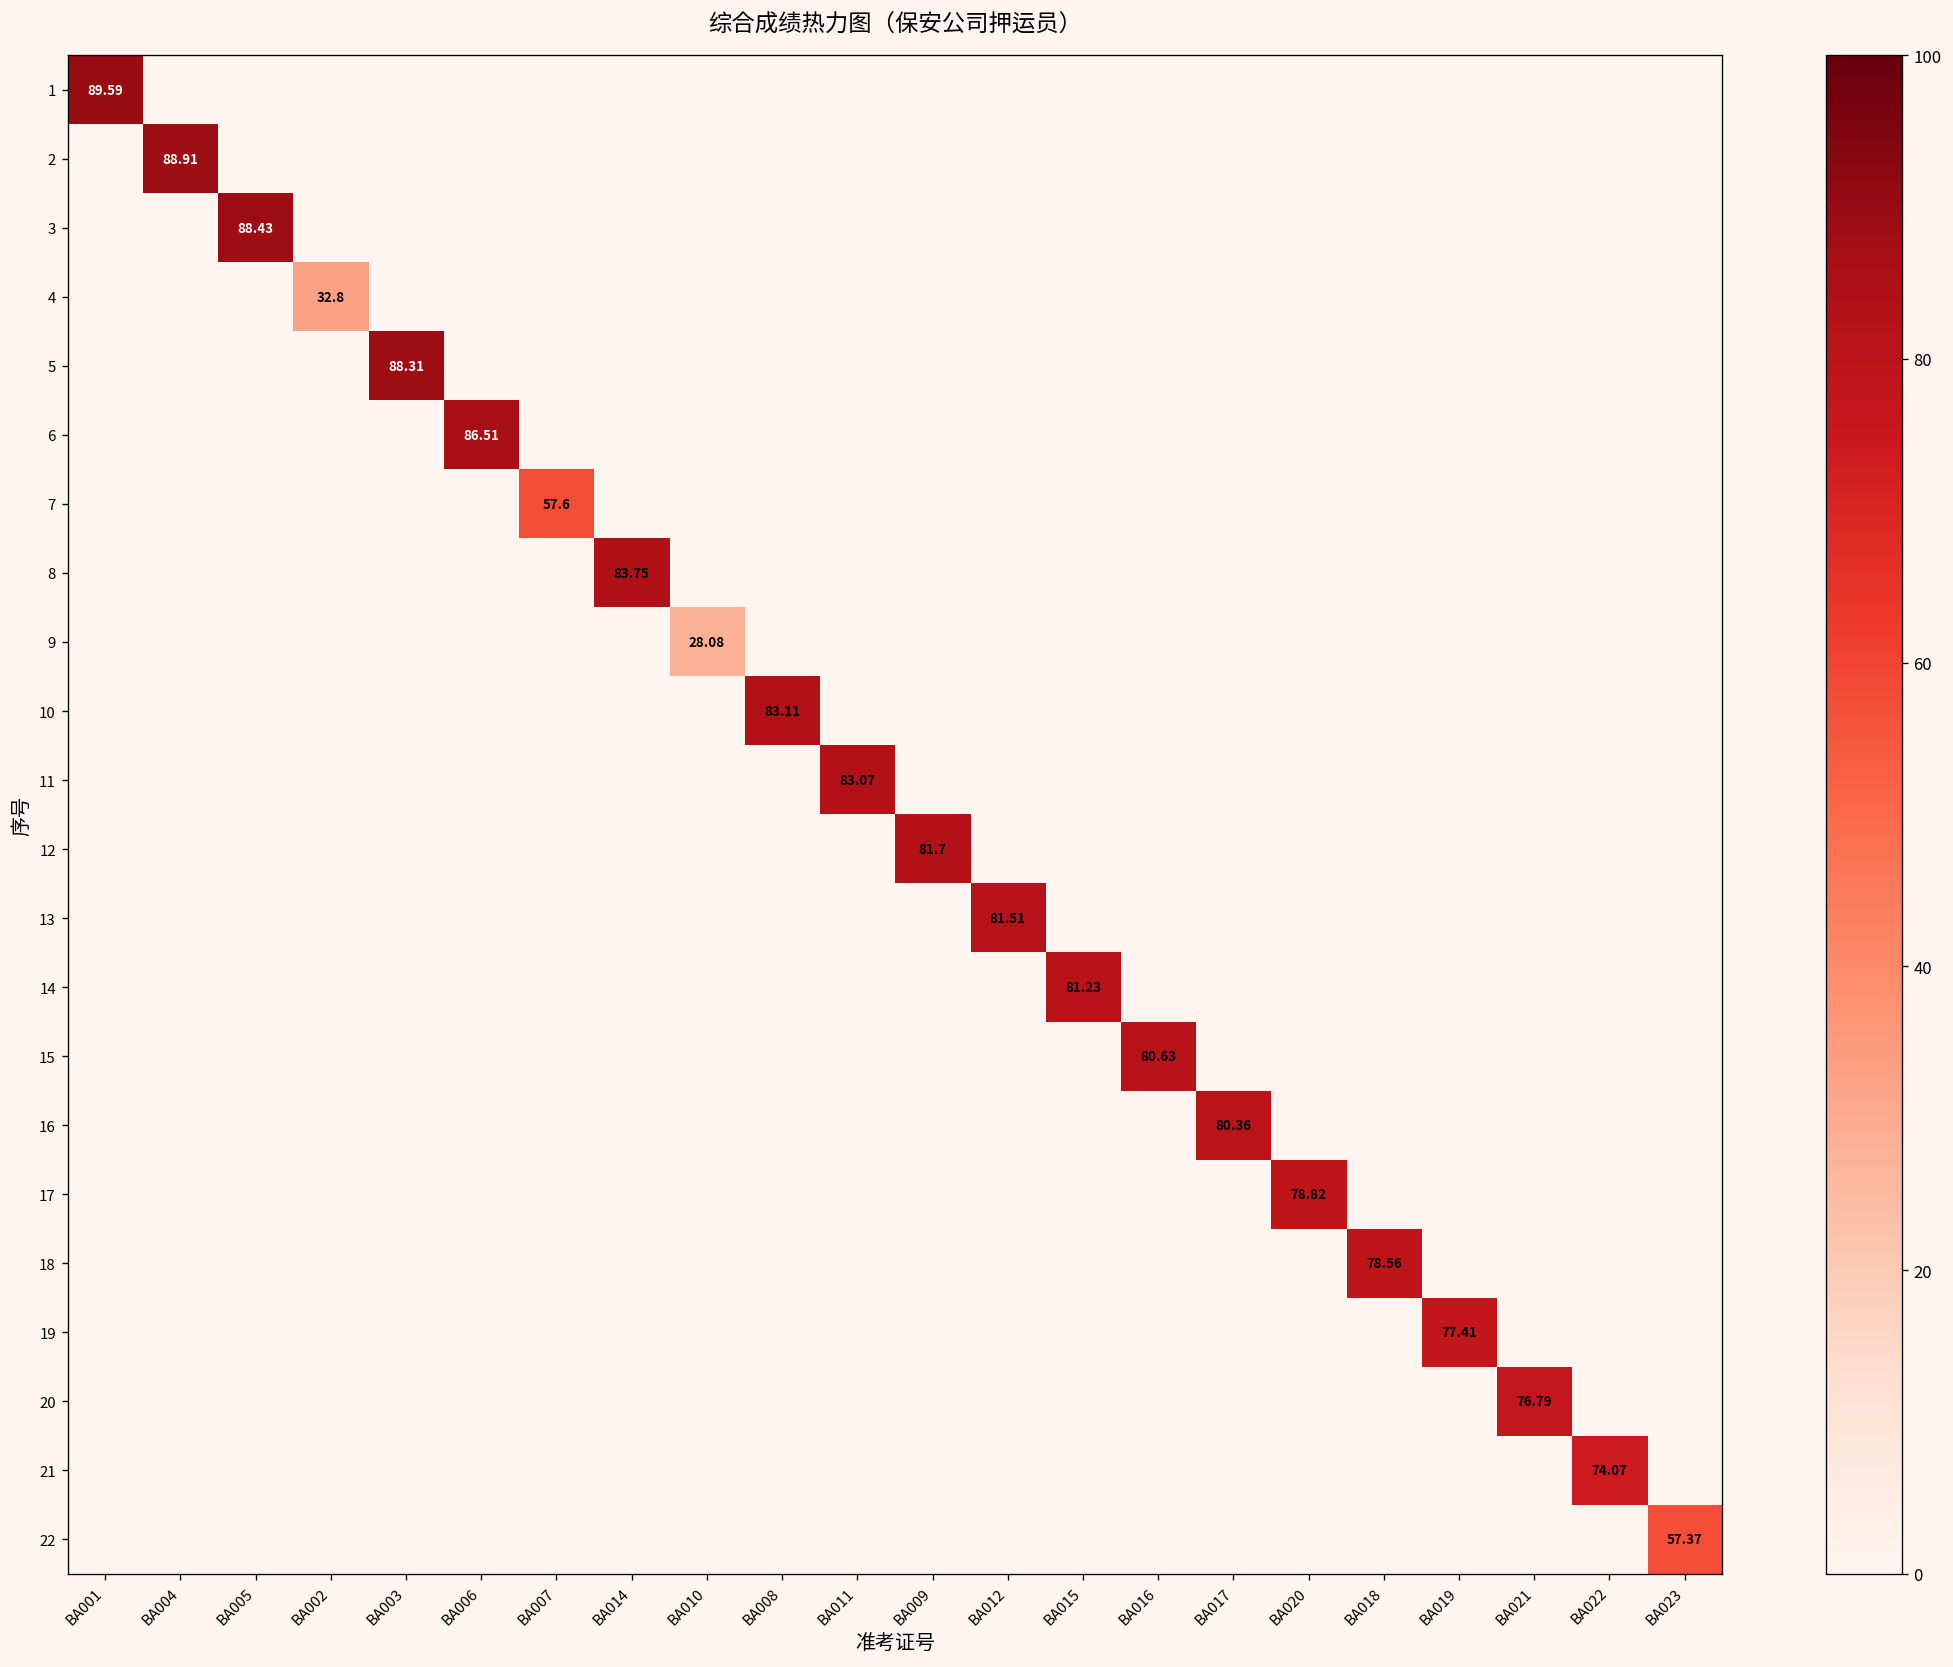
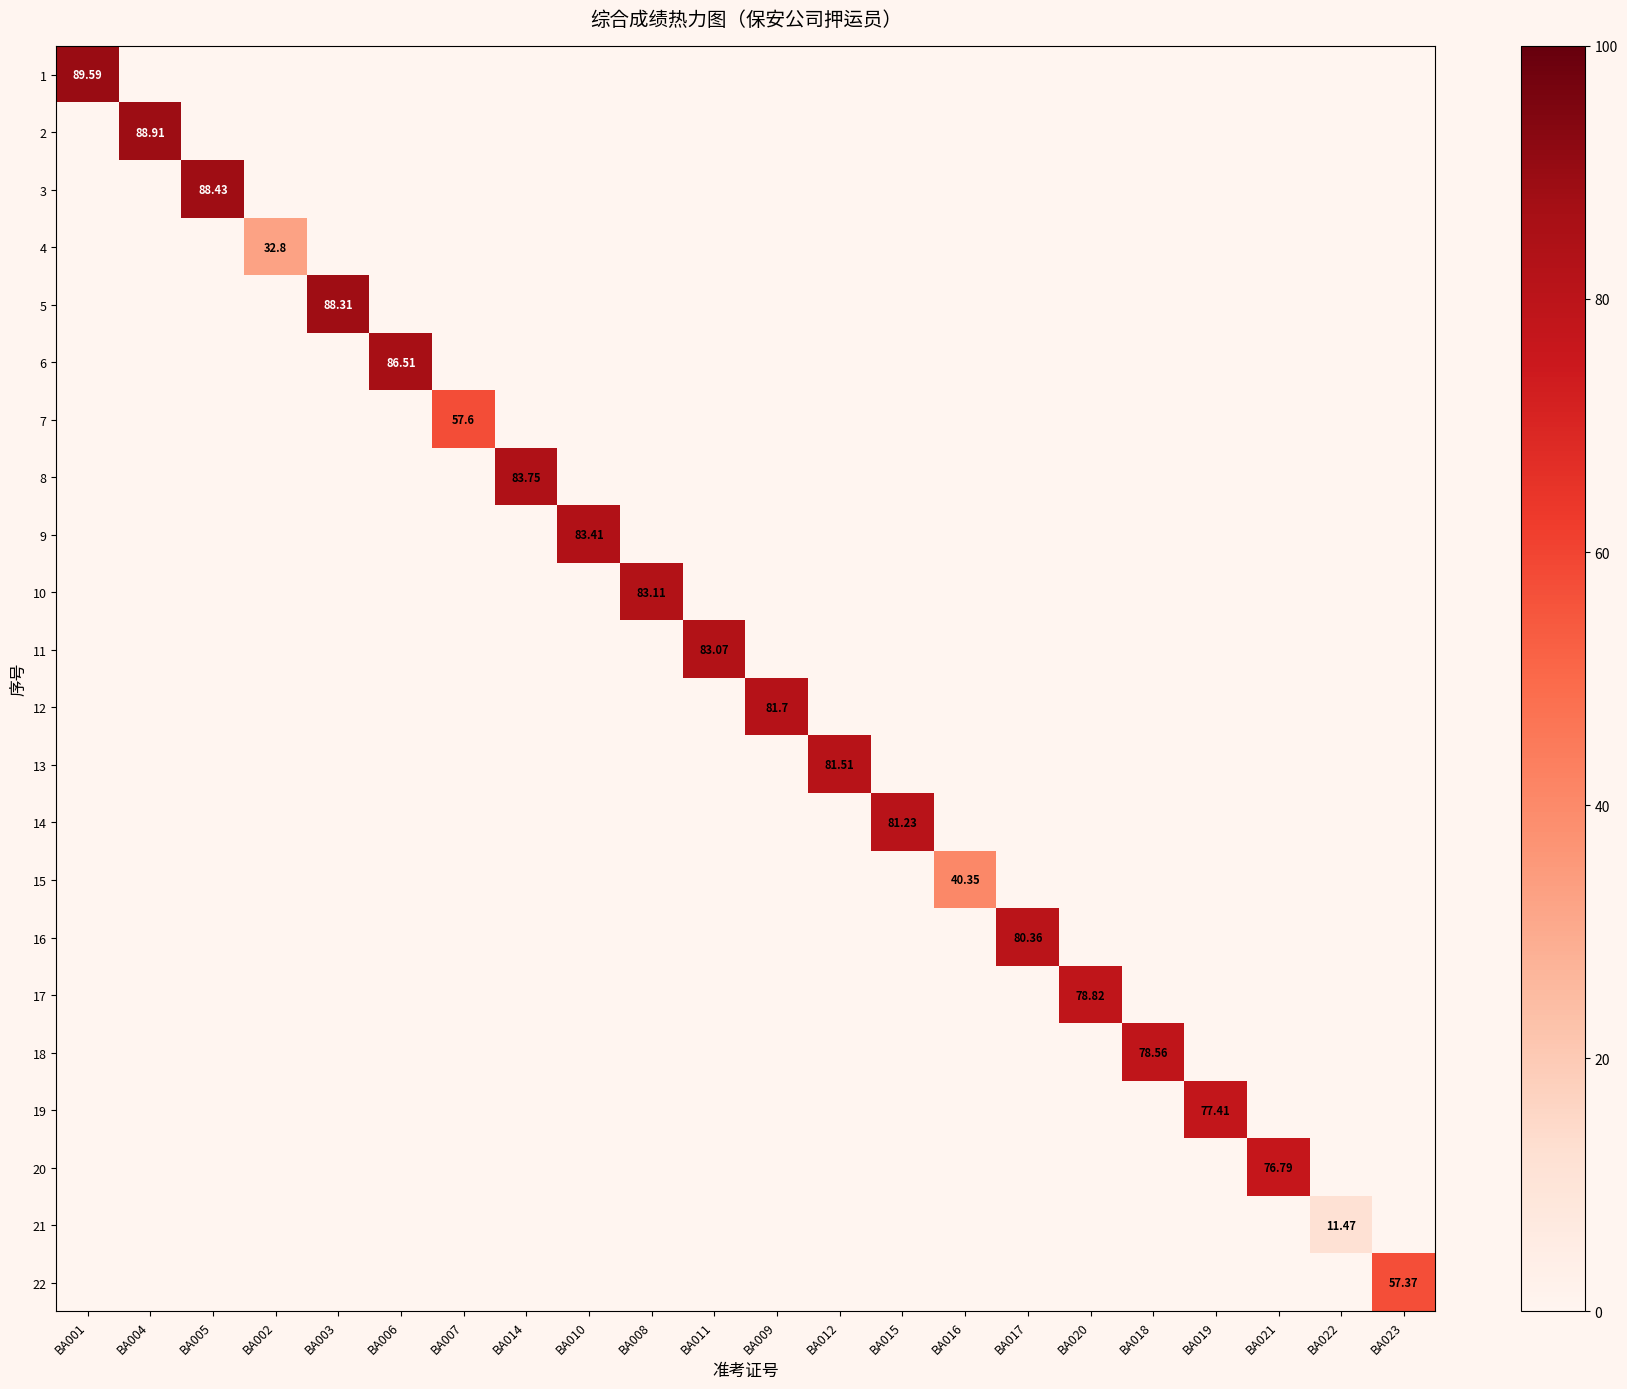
9, BA010: 28.08 -> 83.41
15, BA016: 80.63 -> 40.35
21, BA022: 74.07 -> 11.47
